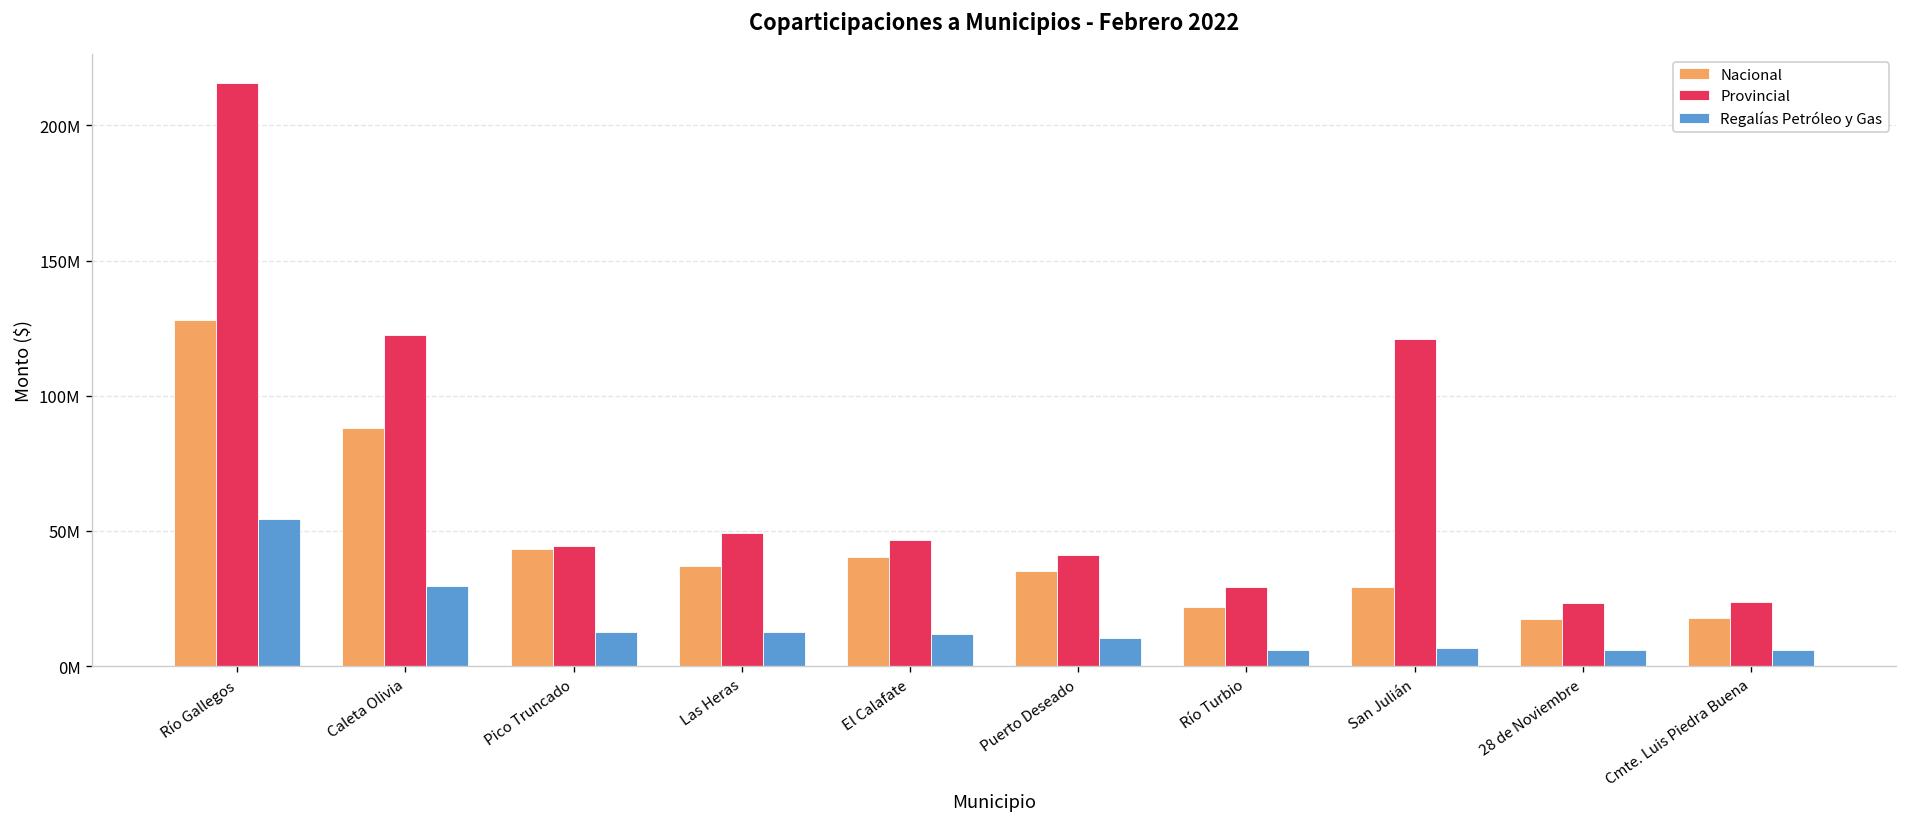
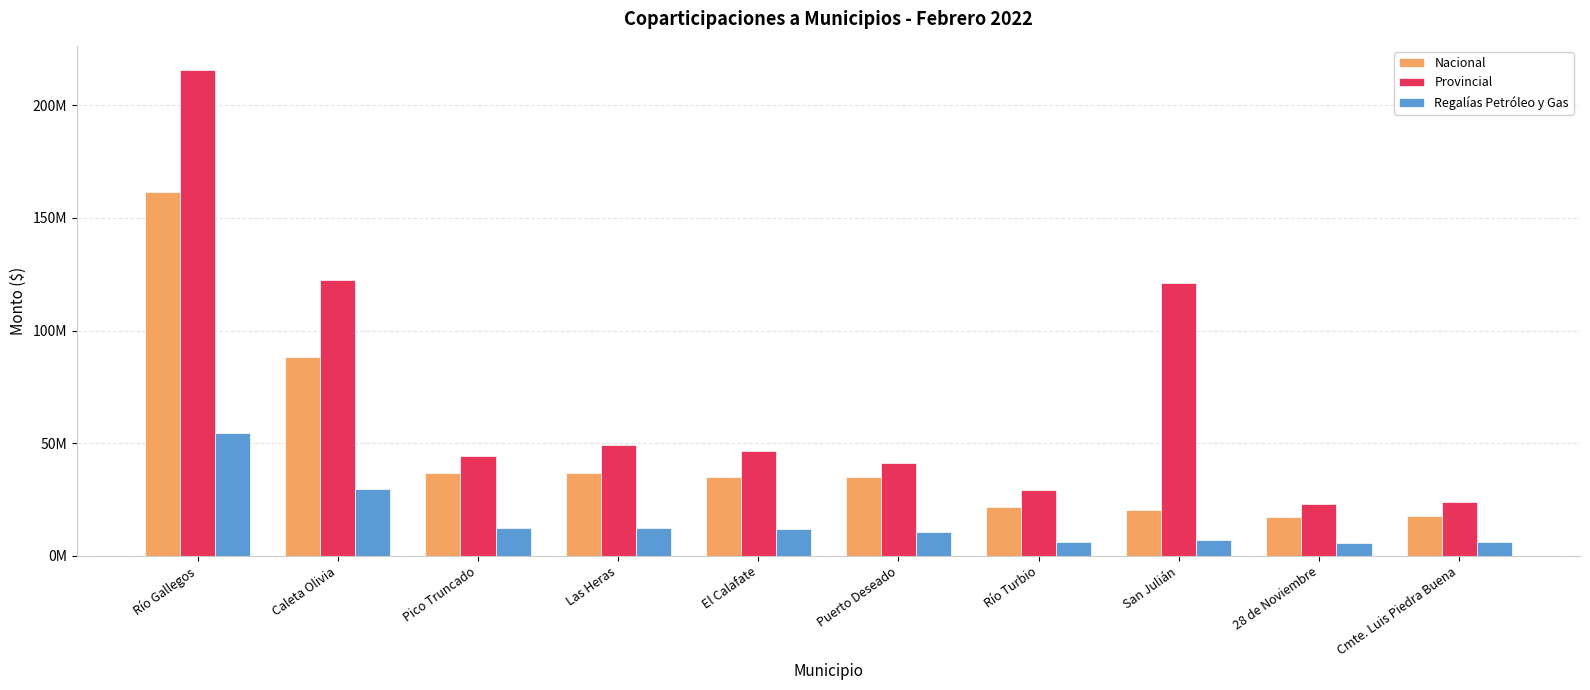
Nacional, Río Gallegos: 128000000 -> 162000000
Nacional, Pico Truncado: 43000000 -> 37000000
Nacional, El Calafate: 40000000 -> 35000000
Nacional, San Julián: 29000000 -> 20000000
